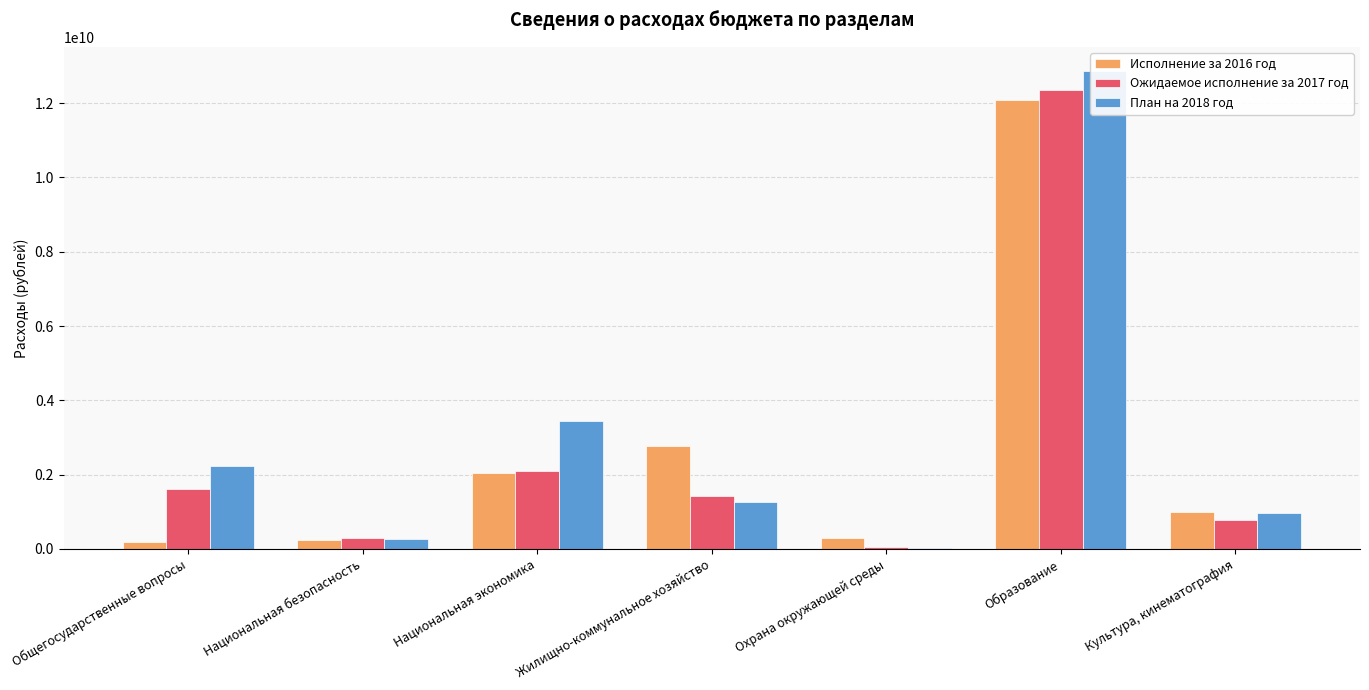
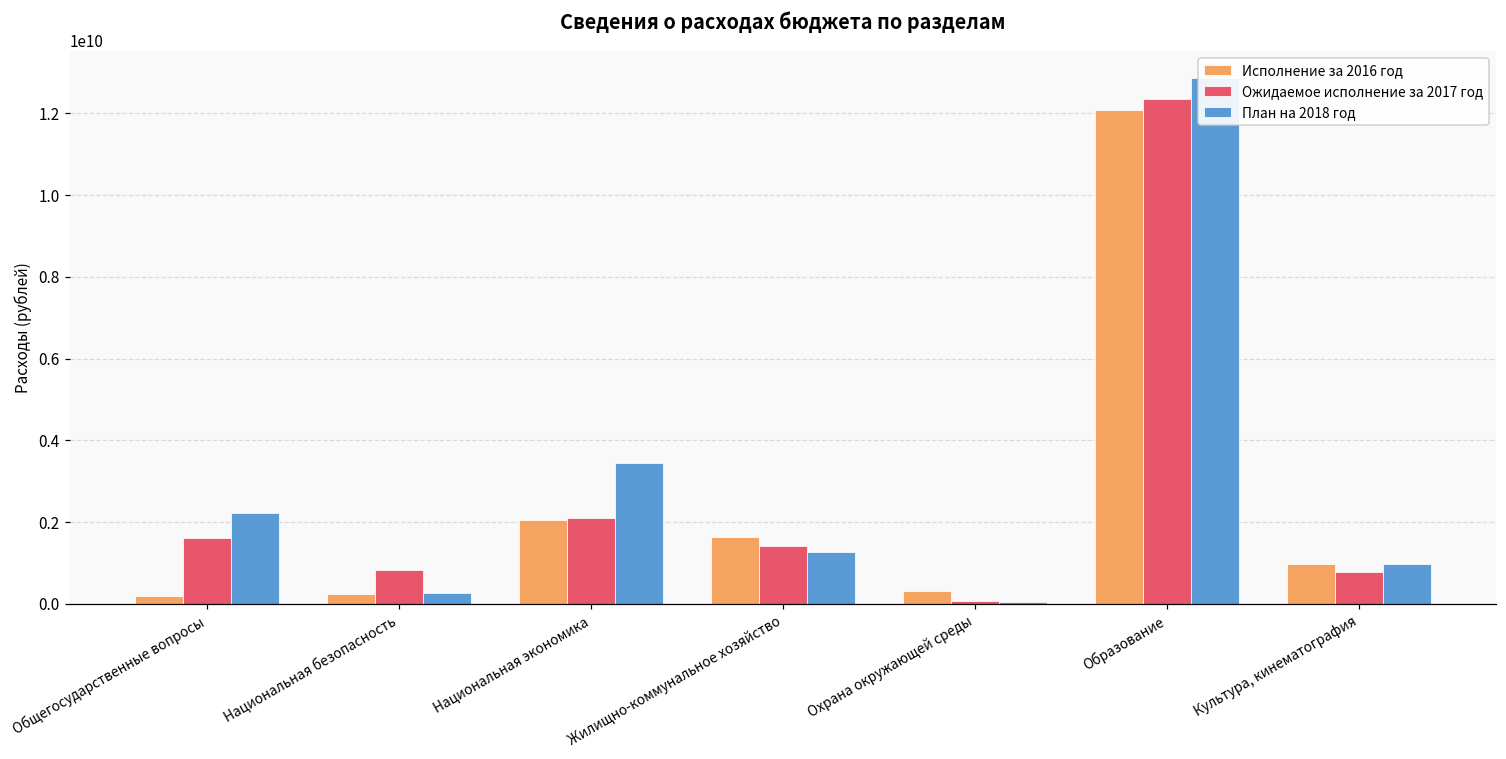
Ожидаемое исполнение за 2017 год, Национальная безопасность: 300000000 -> 800000000
Исполнение за 2016 год, Жилищно-коммунальное хозяйство: 2800000000 -> 1600000000
